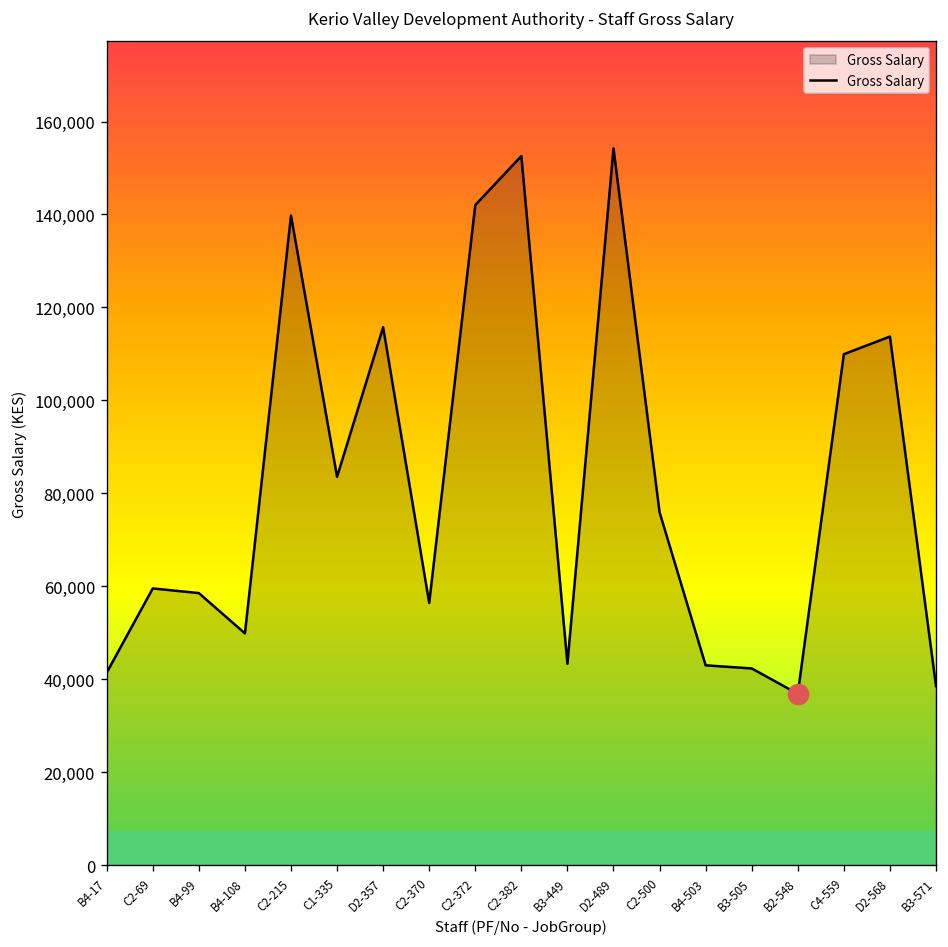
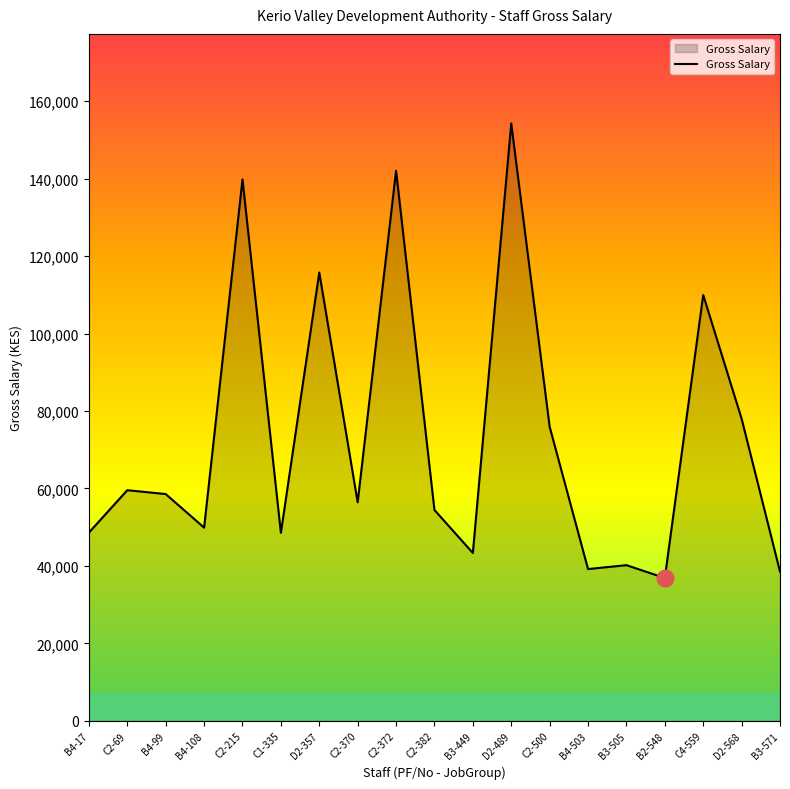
Gross Salary, B4-17: 41,000 -> 49,000
Gross Salary, C1-335: 84,000 -> 49,000
Gross Salary, C2-382: 153,000 -> 54,000
Gross Salary, B4-503: 43,000 -> 39,000
Gross Salary, B3-505: 42,000 -> 40,000
Gross Salary, D2-568: 114,000 -> 78,000
